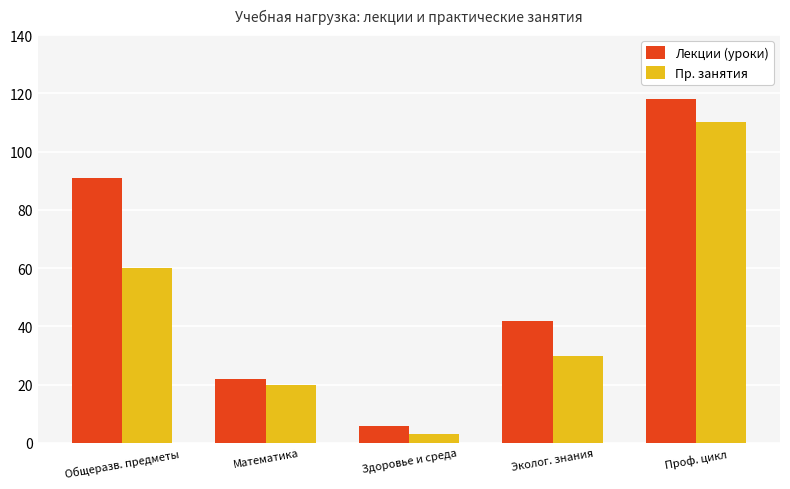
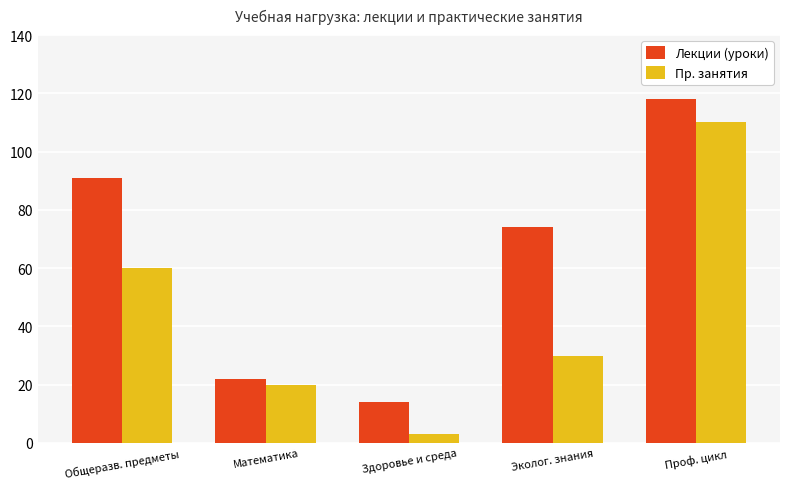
Лекции (уроки), Здоровье и среда: 6 -> 14
Лекции (уроки), Эколог. знания: 42 -> 74
